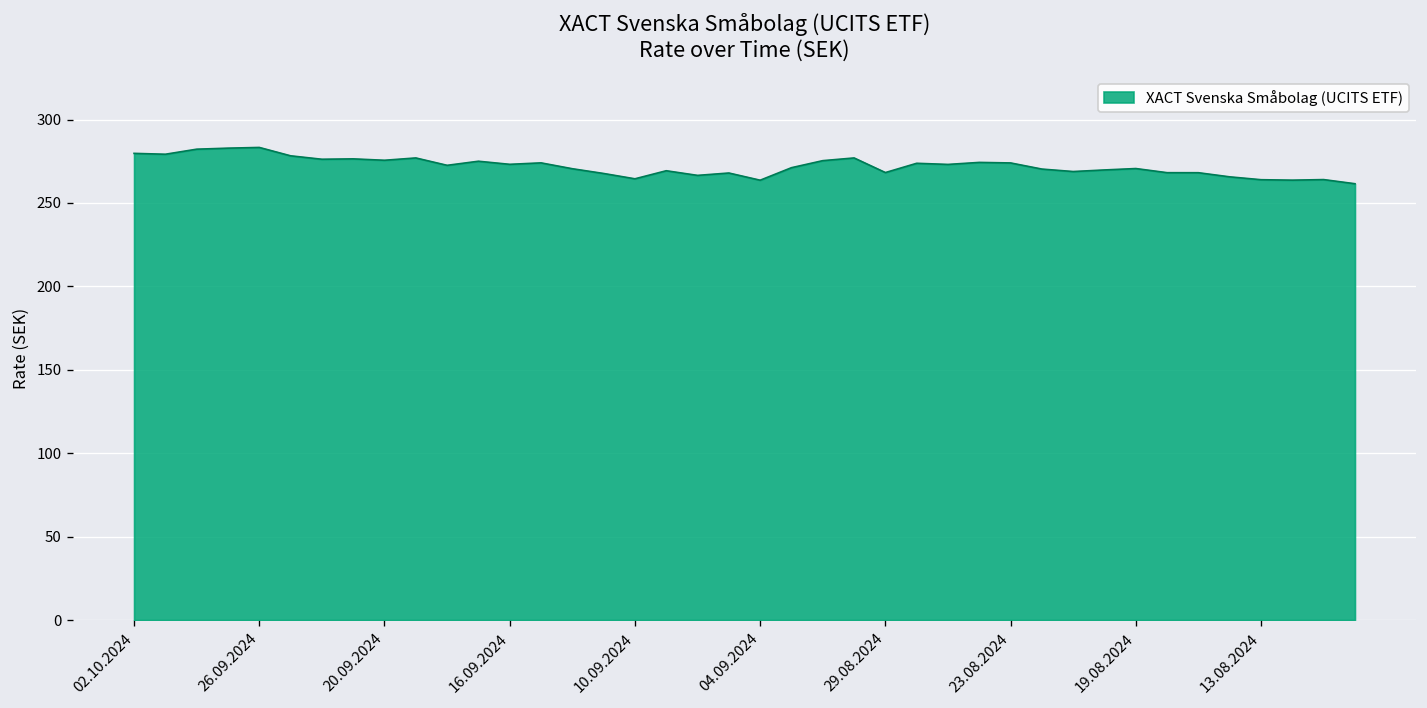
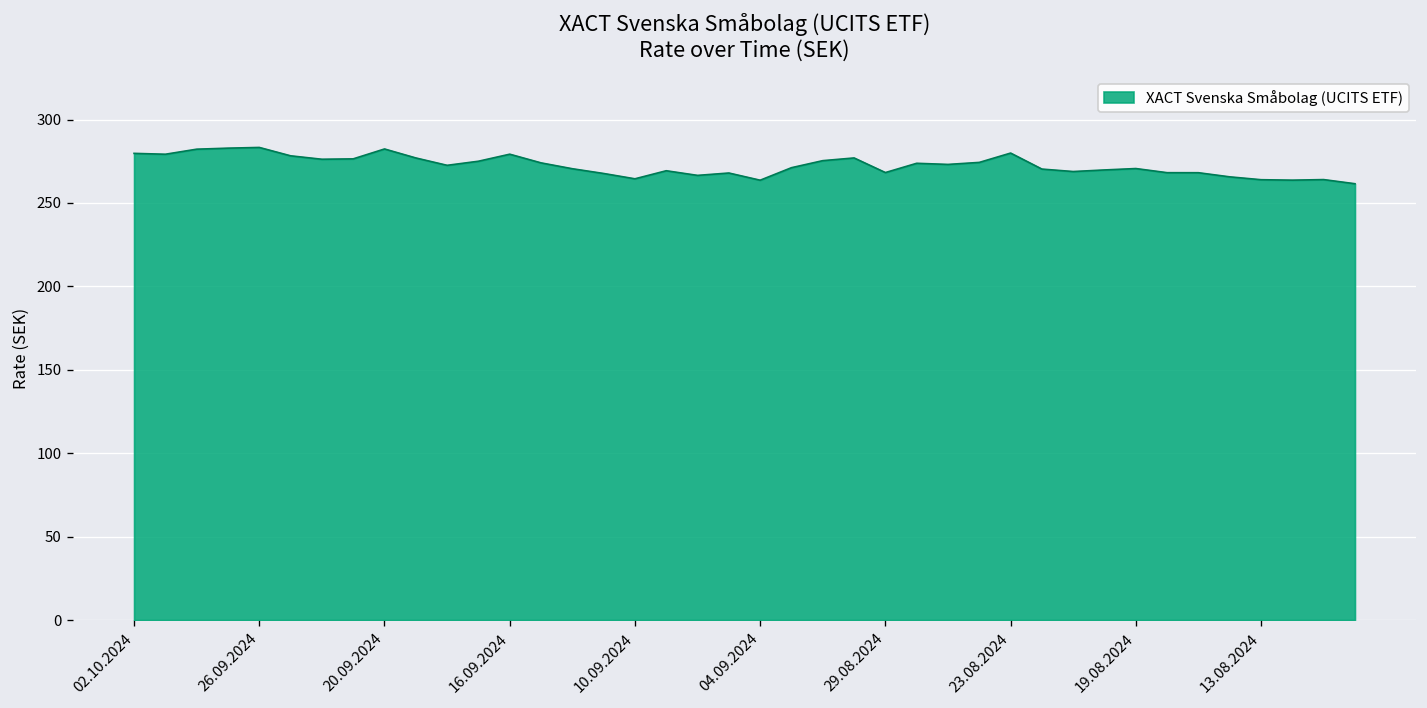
20.09.2024: 276 -> 282
16.09.2024: 273 -> 279
23.08.2024: 274 -> 280
